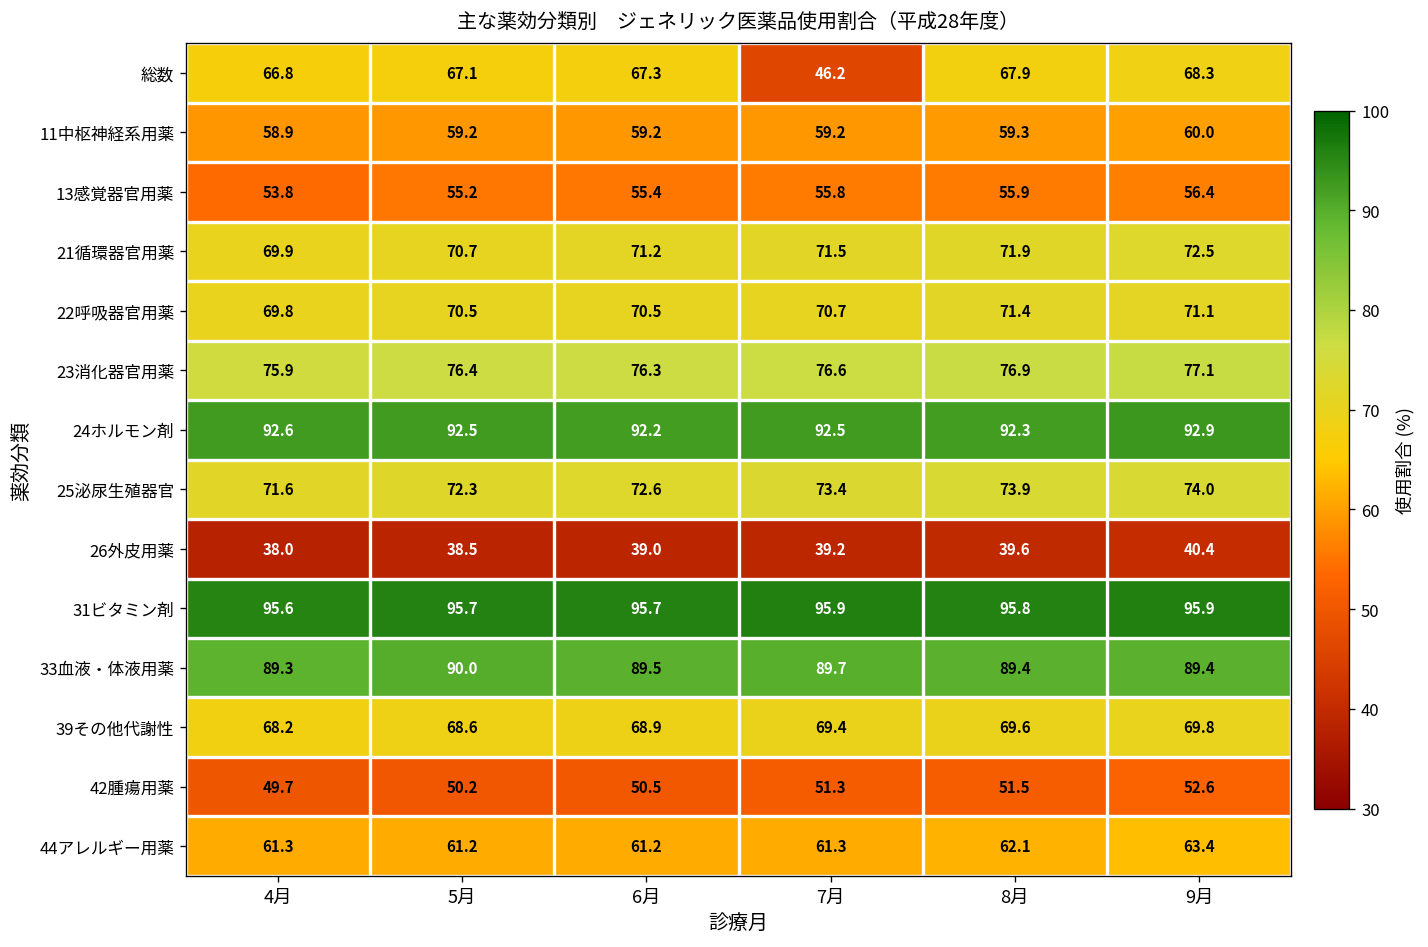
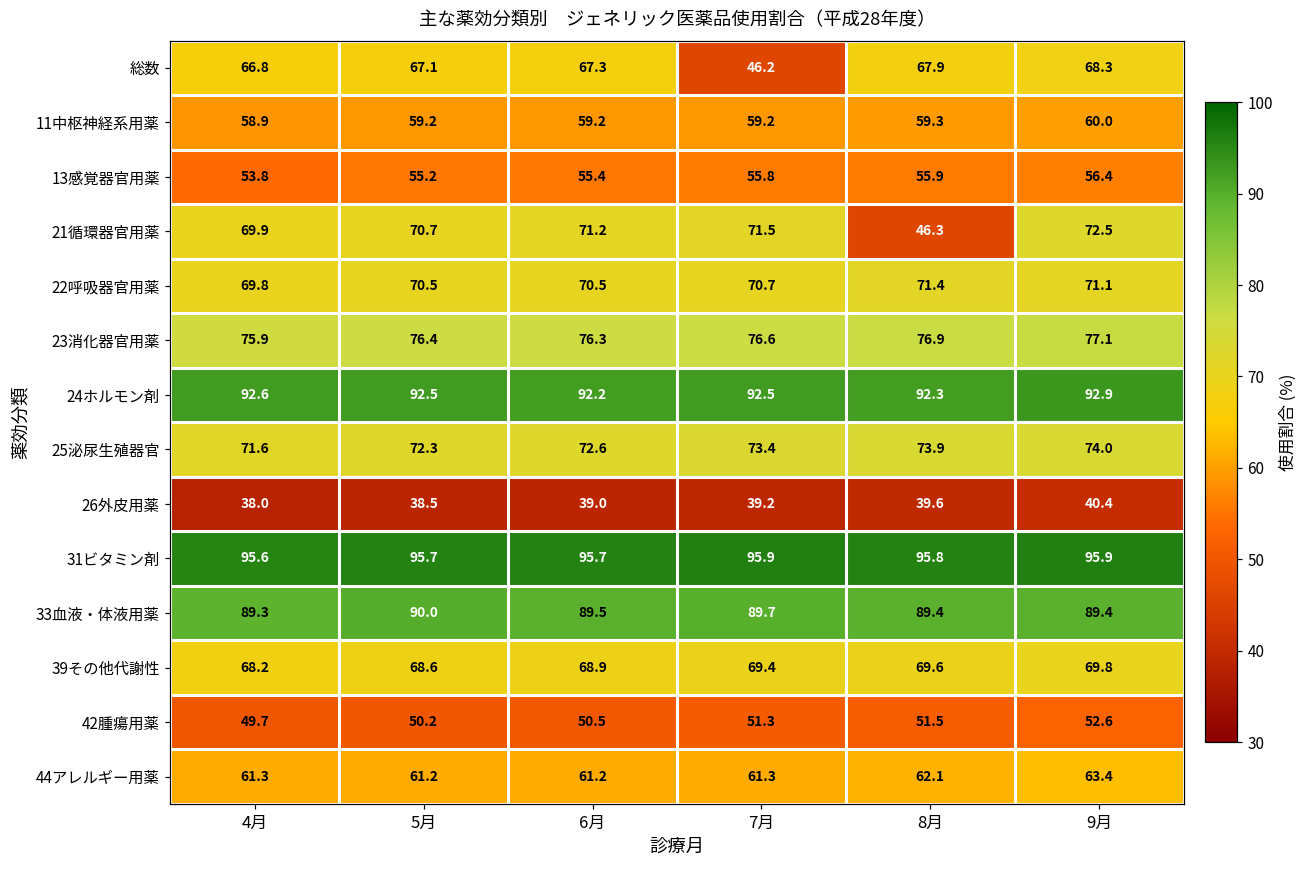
21循環器官用薬, 8月: 71.9 -> 46.3
